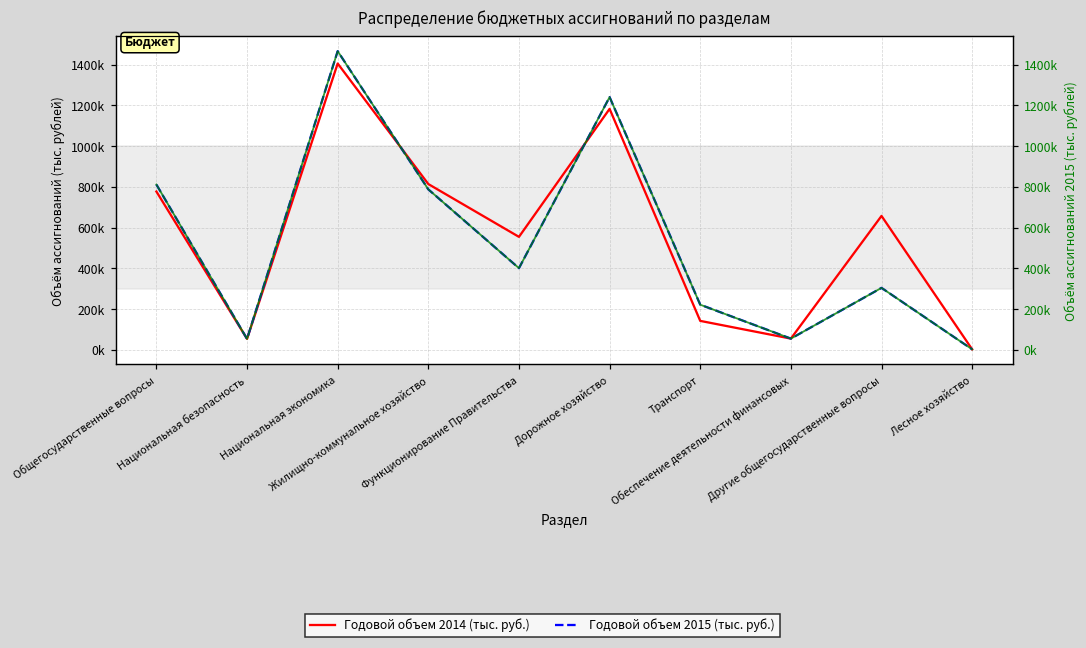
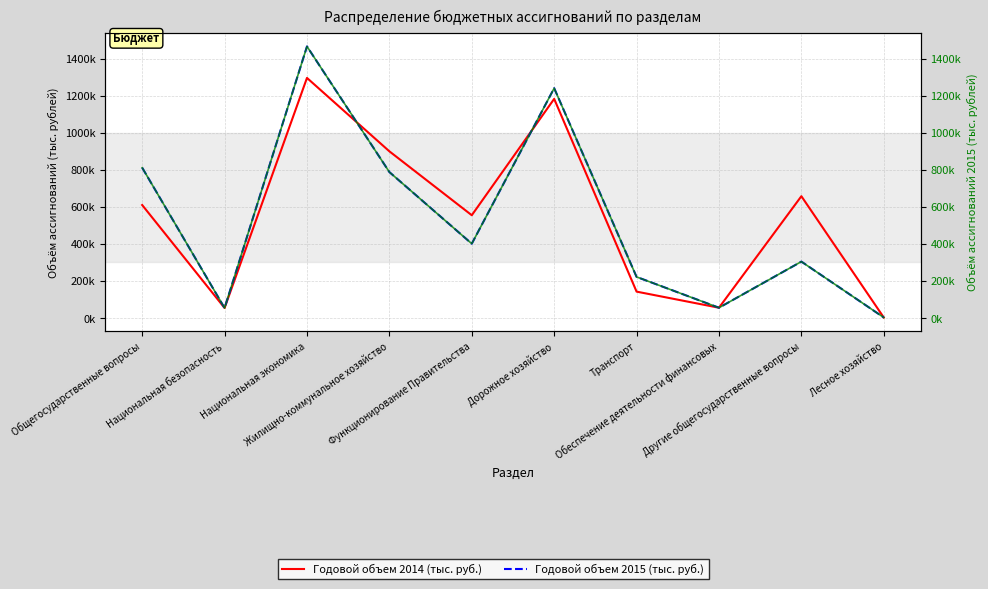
Годовой объем 2014 (тыс. руб.), Общегосударственные вопросы: 780000 -> 610000
Годовой объем 2014 (тыс. руб.), Национальная экономика: 1410000 -> 1300000
Годовой объем 2014 (тыс. руб.), Жилищно-коммунальное хозяйство: 810000 -> 900000
